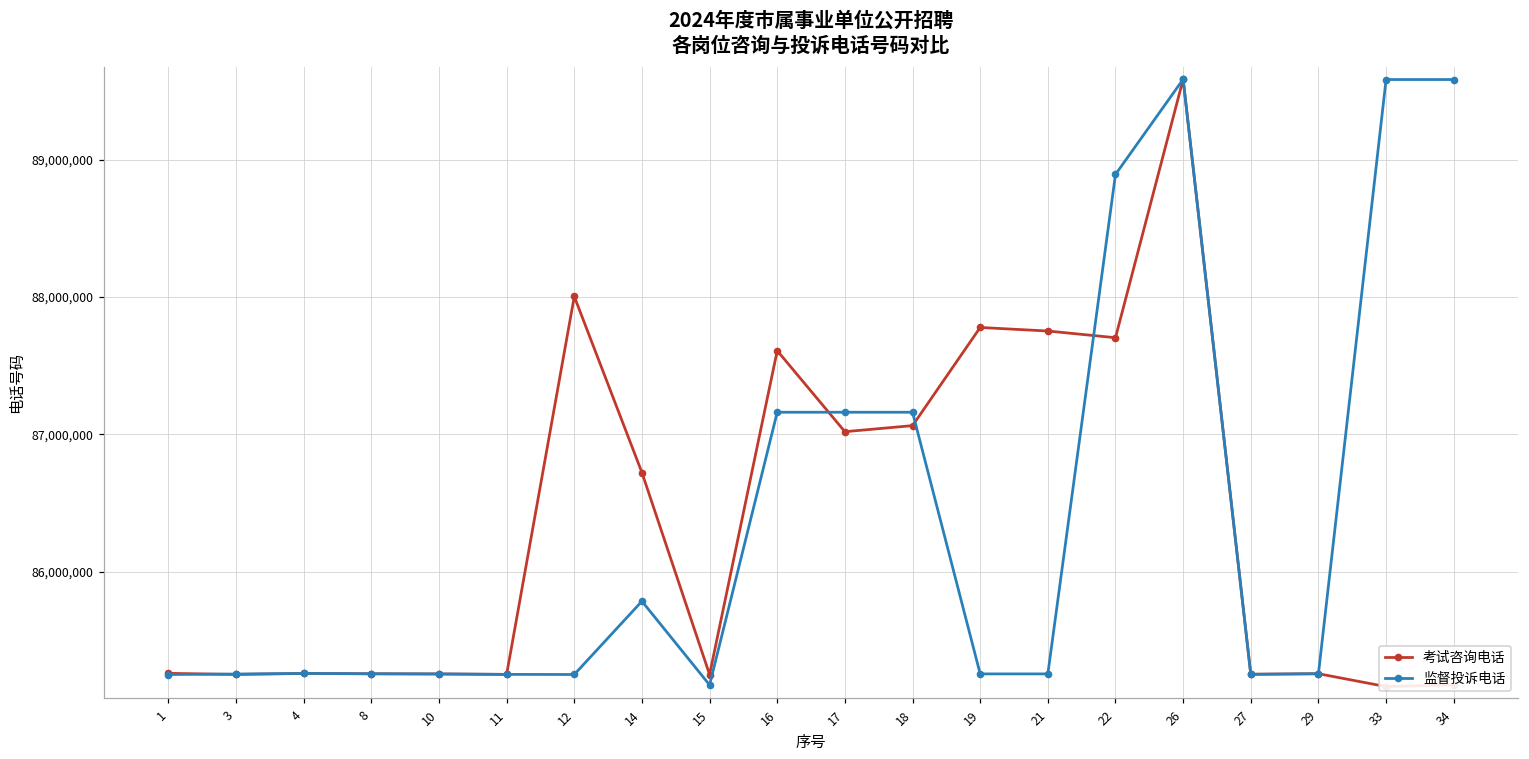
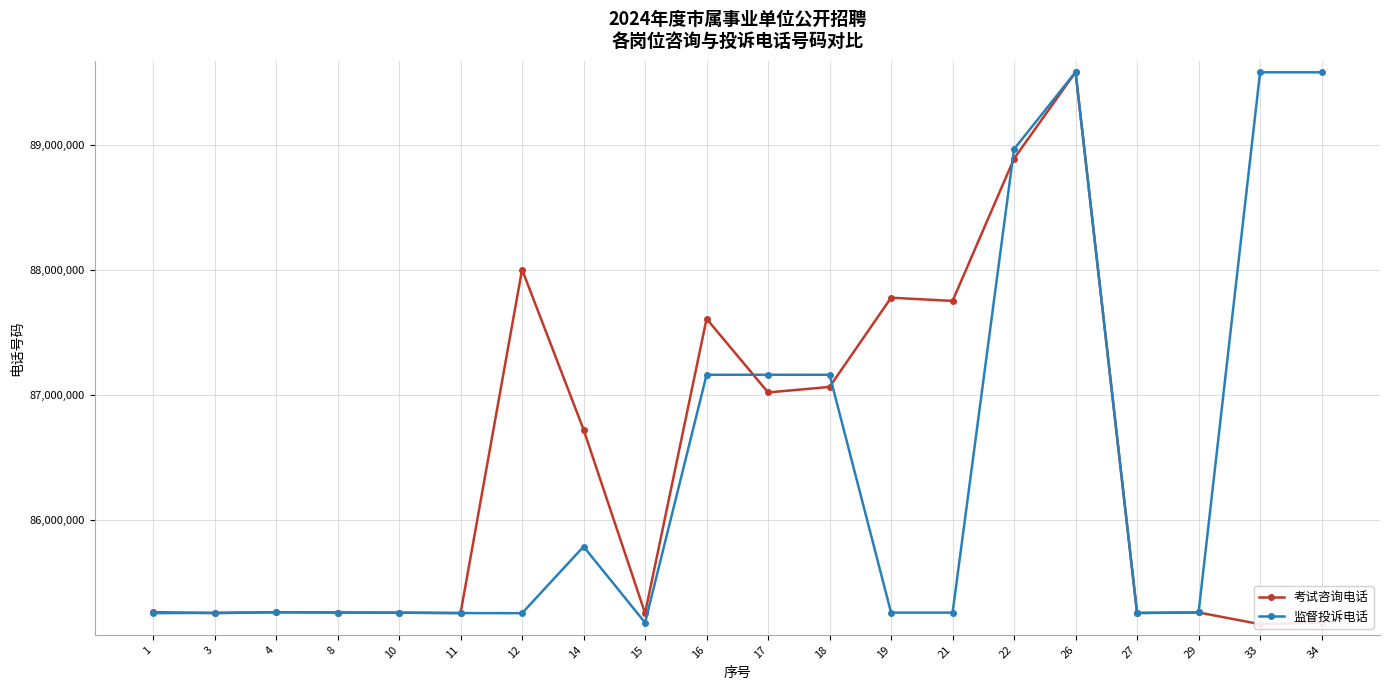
考试咨询电话, 22: 87,700,000 -> 88,890,000
监督投诉电话, 22: 88,890,000 -> 88,970,000
